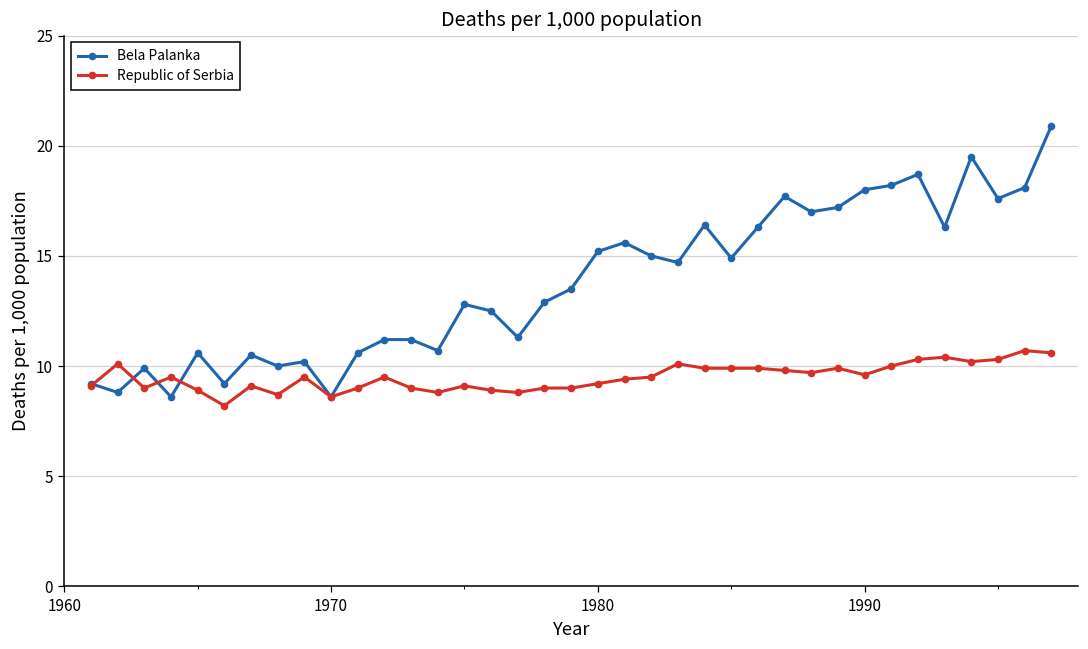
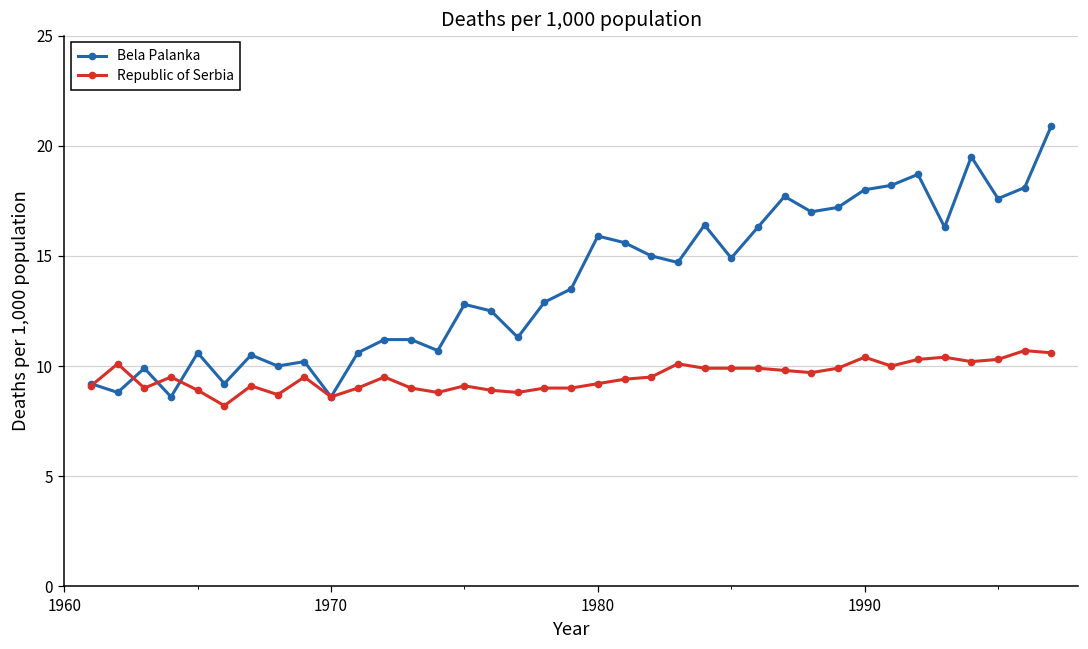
Bela Palanka, 1980: 15.2 -> 15.9
Republic of Serbia, 1990: 9.6 -> 10.4
